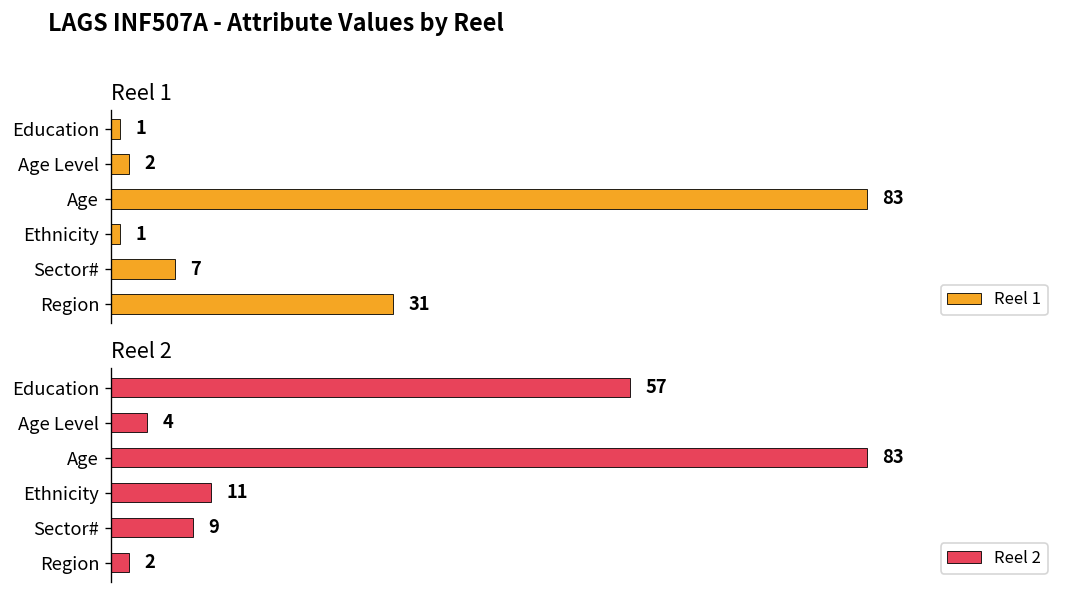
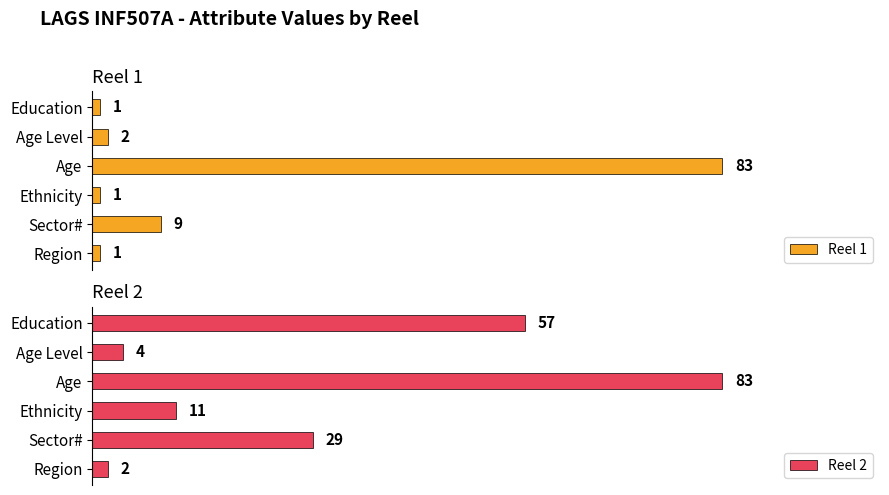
Reel 1, Sector#: 7 -> 9
Reel 1, Region: 31 -> 1
Reel 2, Sector#: 9 -> 29
